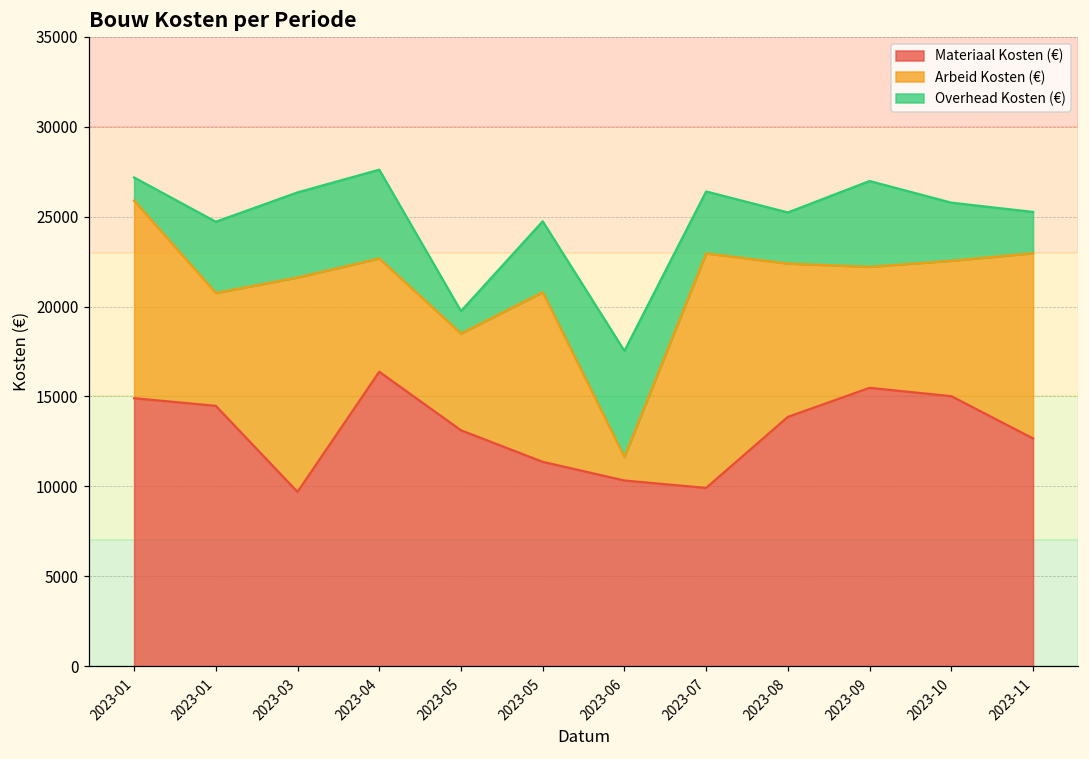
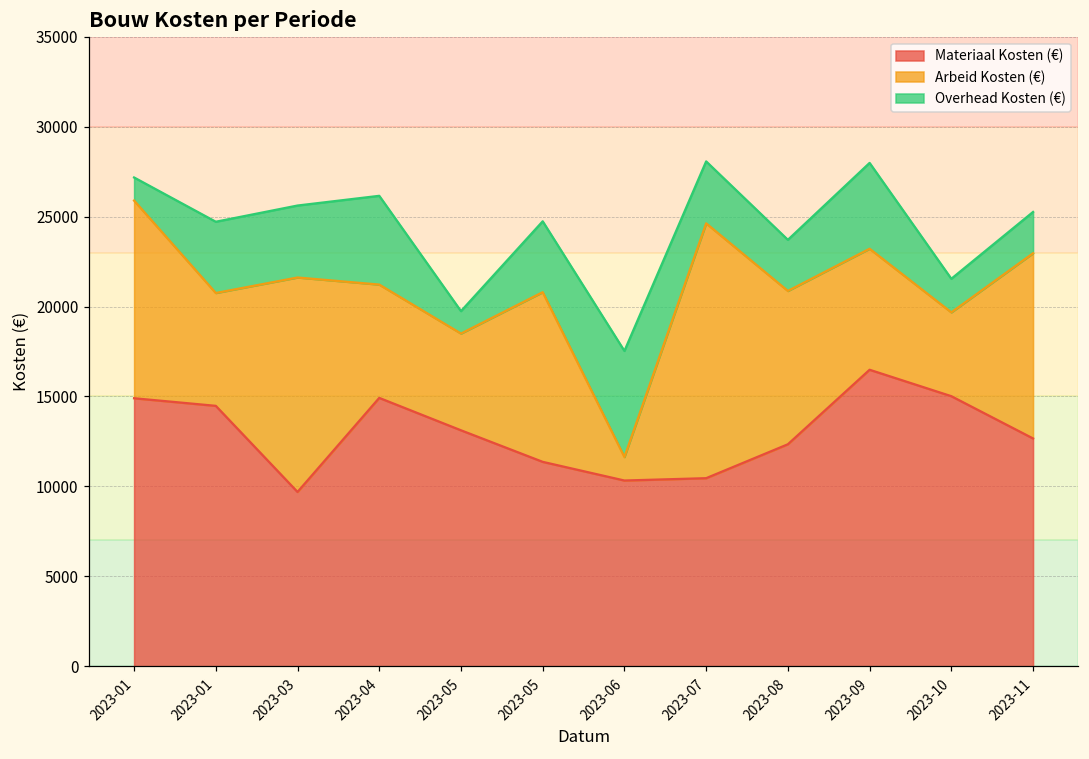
Overhead Kosten (€), 2023-03: 4700 -> 4000
Materiaal Kosten (€), 2023-04: 16400 -> 14900
Materiaal Kosten (€), 2023-07: 9900 -> 10500
Arbeid Kosten (€), 2023-07: 13000 -> 14200
Materiaal Kosten (€), 2023-08: 13900 -> 12300
Materiaal Kosten (€), 2023-09: 15500 -> 16500
Arbeid Kosten (€), 2023-10: 7500 -> 4700
Overhead Kosten (€), 2023-10: 3200 -> 1900
